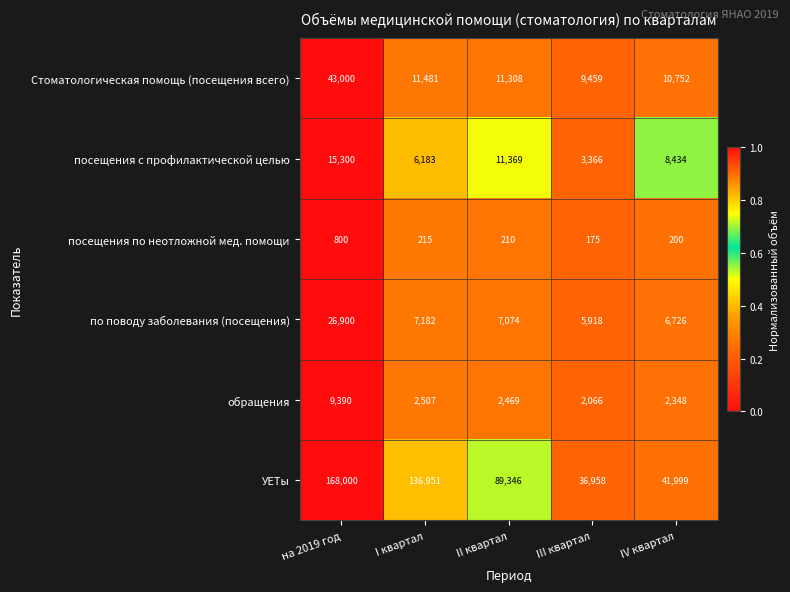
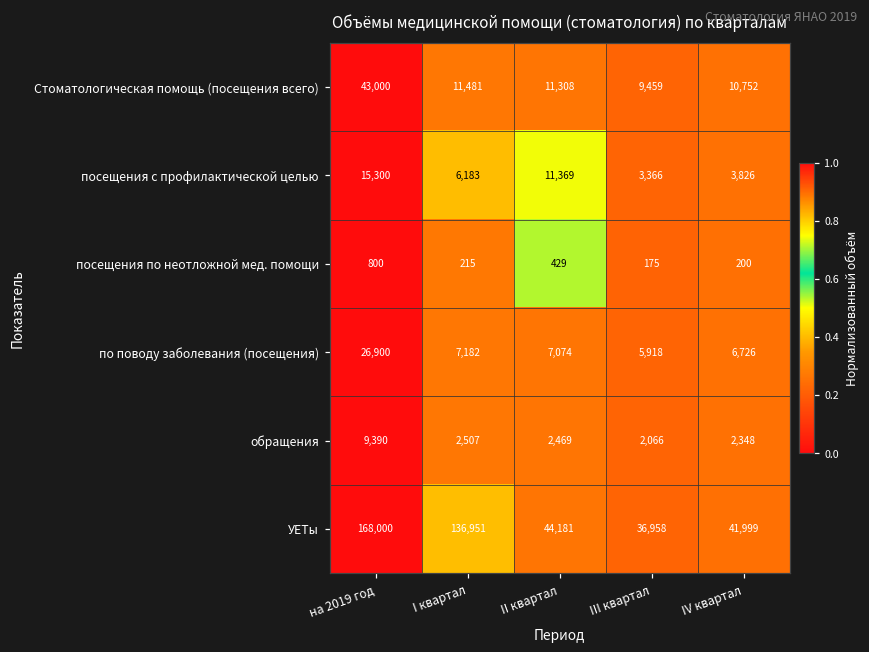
посещения с профилактической целью, IV квартал: 8,434 -> 3,826
посещения по неотложной мед. помощи, II квартал: 210 -> 429
УЕТы, II квартал: 89,346 -> 44,181
